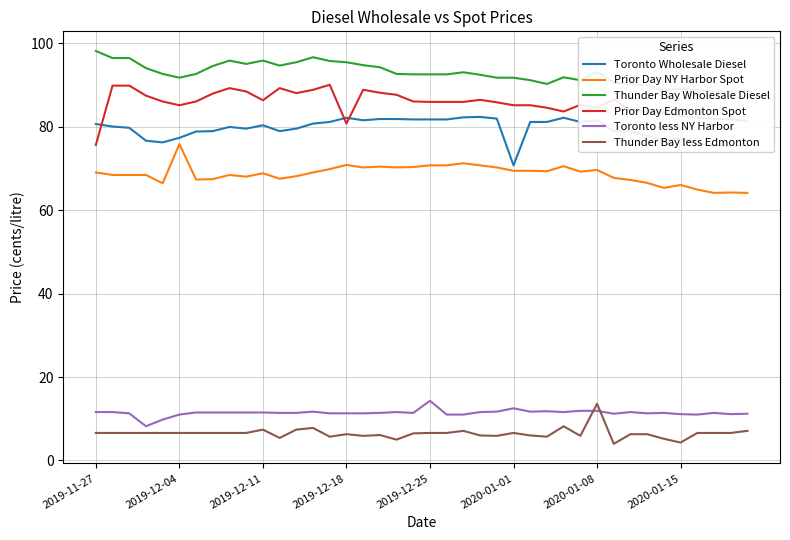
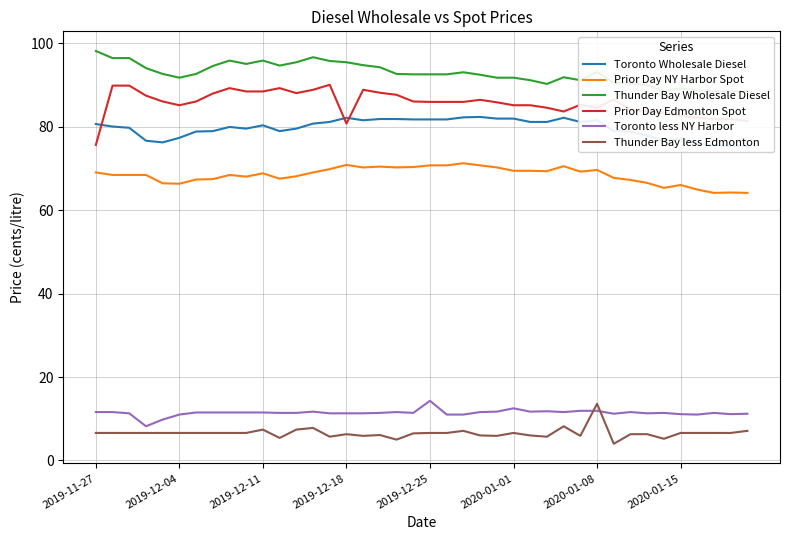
Prior Day NY Harbor Spot, 2019-12-04: 76 -> 66
Prior Day Edmonton Spot, 2019-12-11: 86 -> 88
Toronto Wholesale Diesel, 2020-01-01: 71 -> 82
Thunder Bay less Edmonton, 2020-01-15: 4 -> 7
